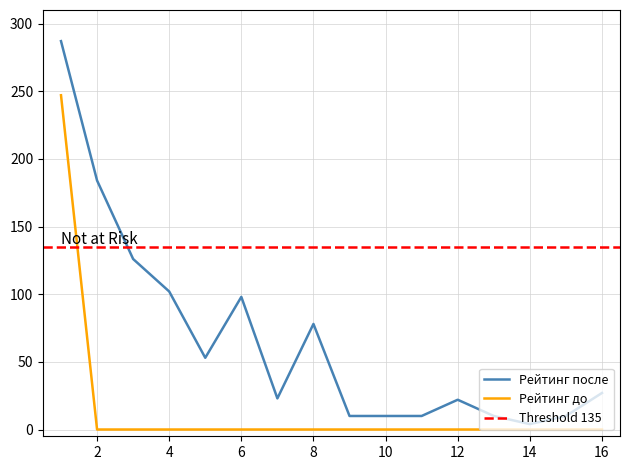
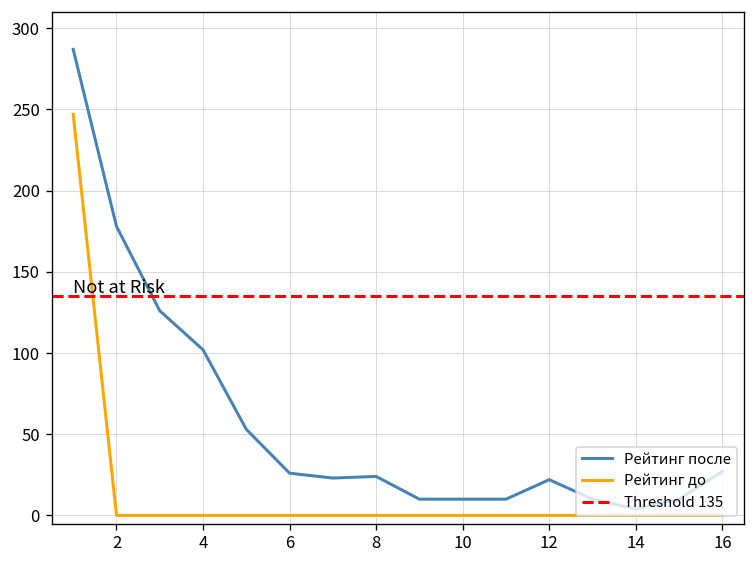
Рейтинг после, 2: 184 -> 178
Рейтинг после, 6: 98 -> 26
Рейтинг после, 8: 78 -> 24
